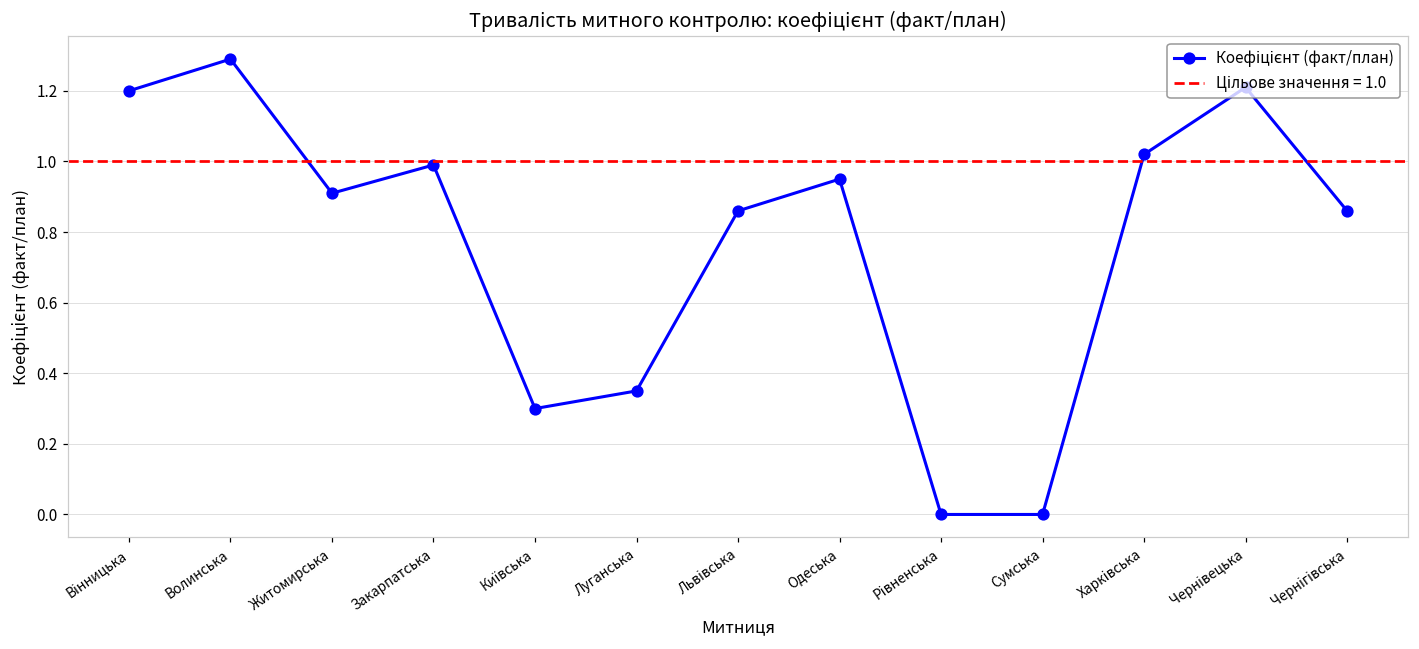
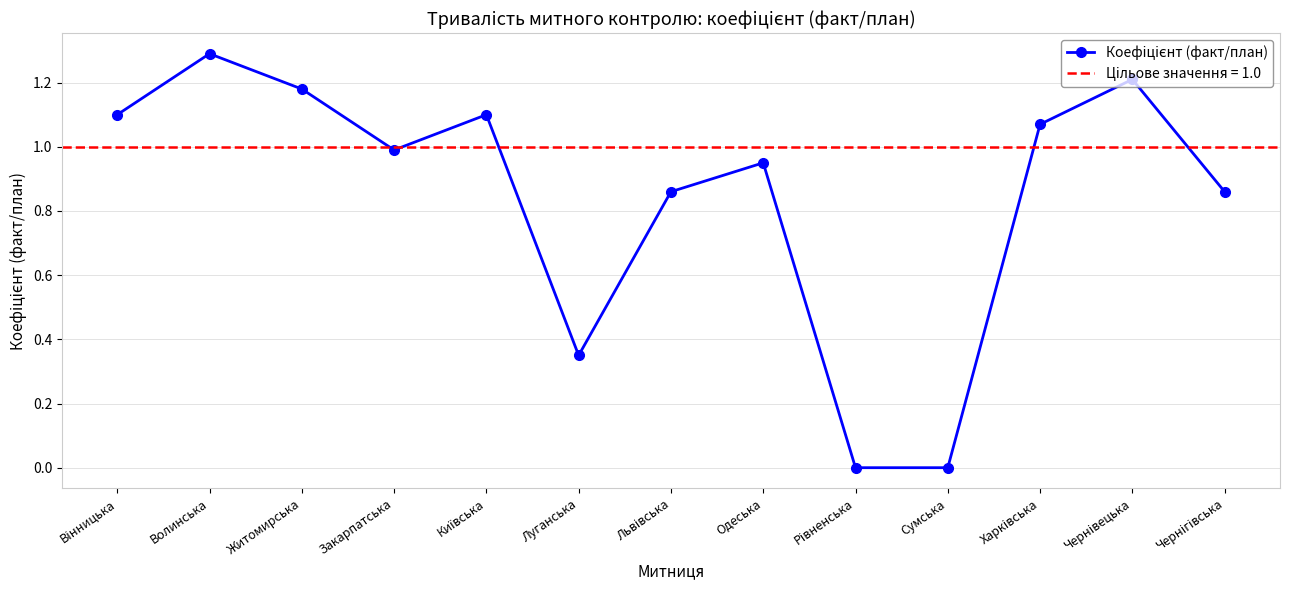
Вінницька: 1.2 -> 1.1
Житомирська: 0.91 -> 1.18
Київська: 0.3 -> 1.1
Харківська: 1.02 -> 1.07
